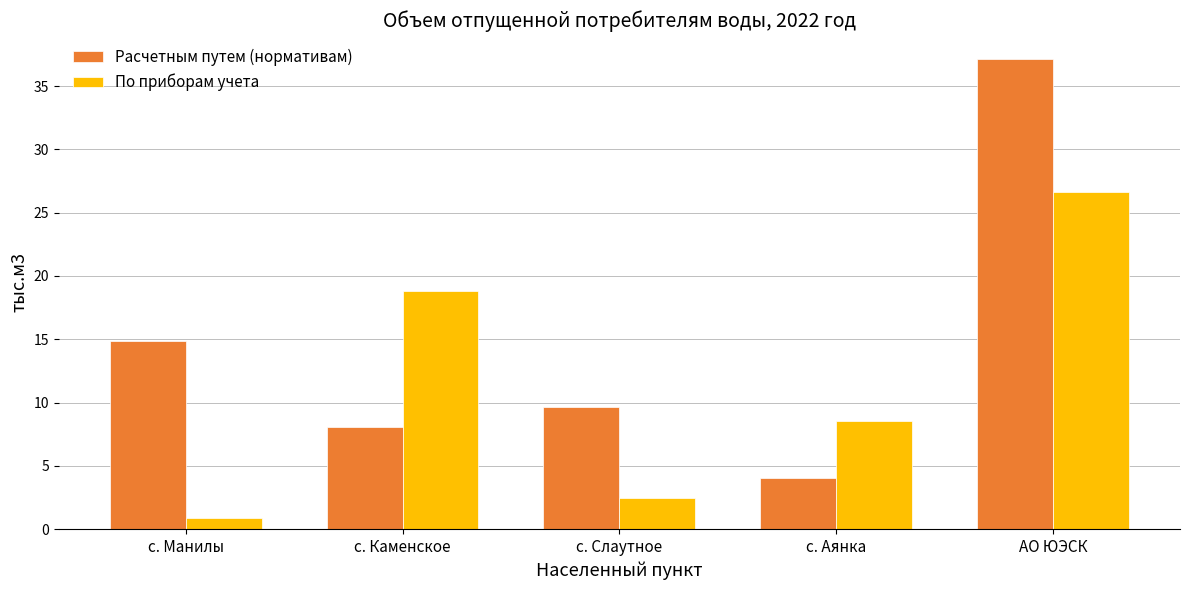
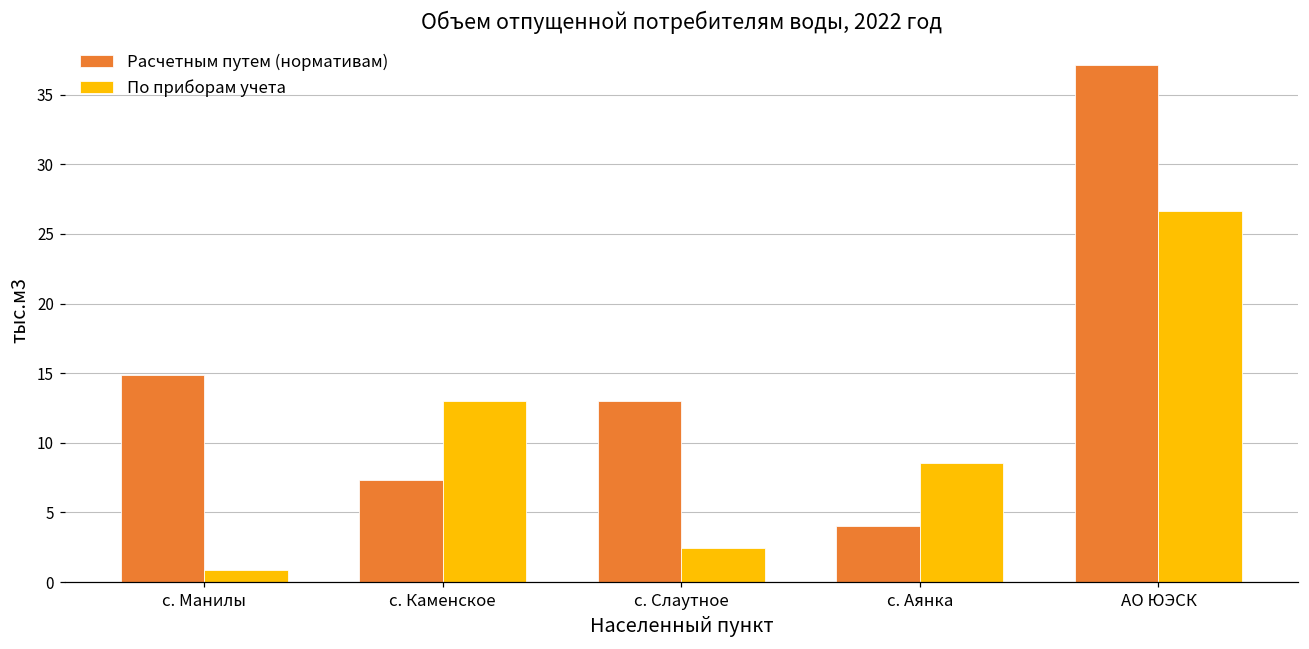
Расчетным путем (нормативам), с. Каменское: 8.0 -> 7.3
По приборам учета, с. Каменское: 18.8 -> 13.0
Расчетным путем (нормативам), с. Слаутное: 9.6 -> 13.0
